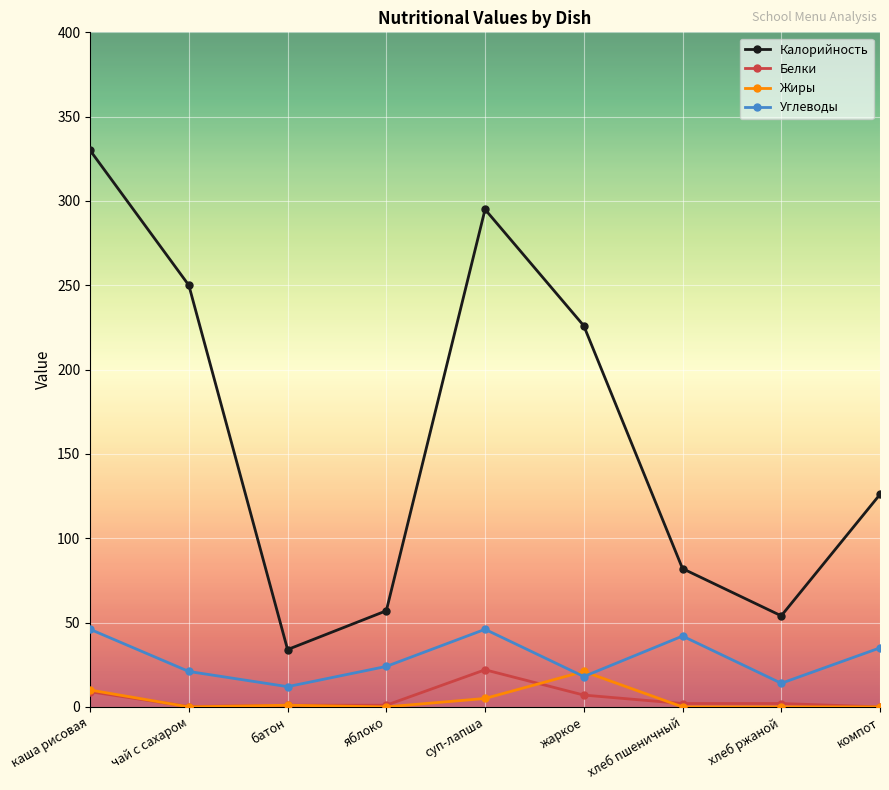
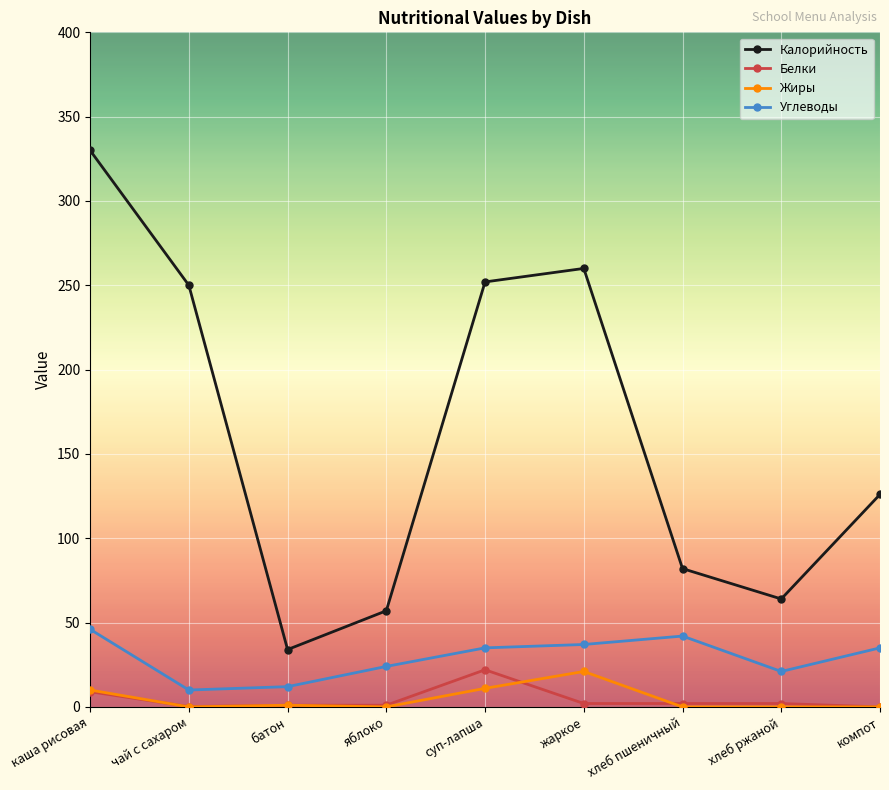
Углеводы, чай с сахаром: 21 -> 10
Калорийность, суп-лапша: 295 -> 252
Жиры, суп-лапша: 5 -> 11
Углеводы, суп-лапша: 46 -> 35
Калорийность, жаркое: 226 -> 260
Белки, жаркое: 7 -> 2
Углеводы, жаркое: 18 -> 37
Калорийность, хлеб ржаной: 54 -> 64
Углеводы, хлеб ржаной: 14 -> 21
